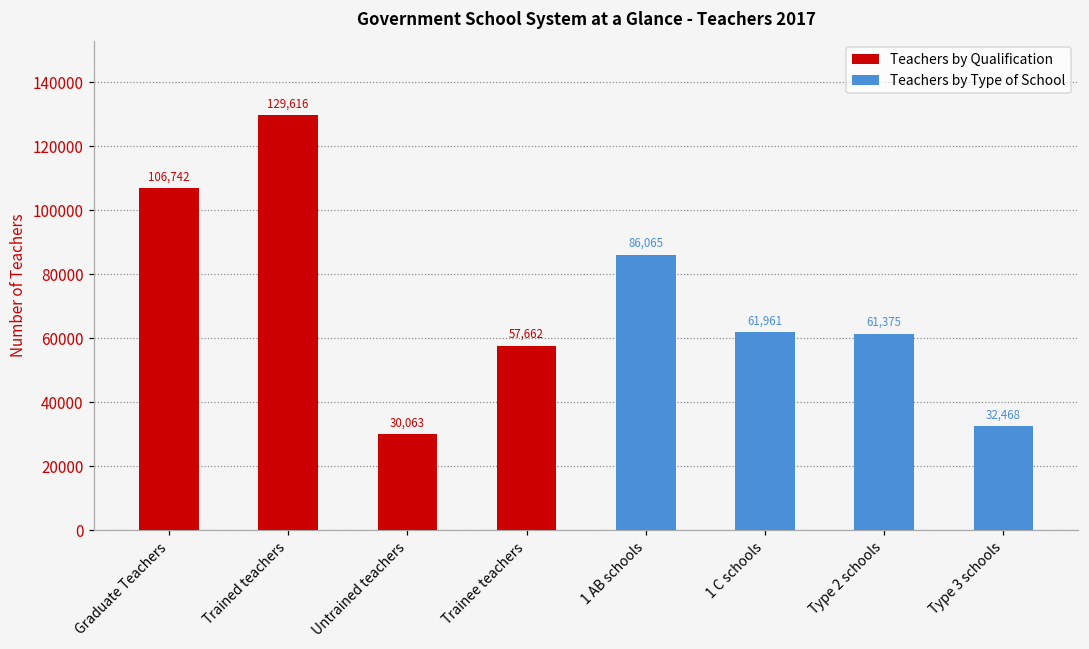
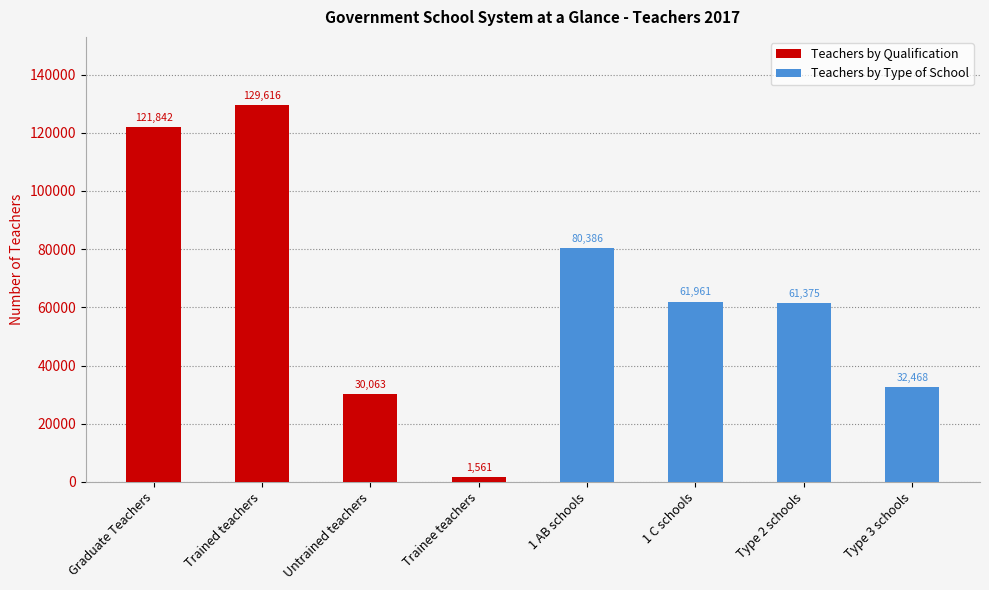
Teachers by Qualification, Graduate Teachers: 106,742 -> 121,842
Teachers by Qualification, Trainee teachers: 57,662 -> 1,561
Teachers by Type of School, 1 AB schools: 86,065 -> 80,386
